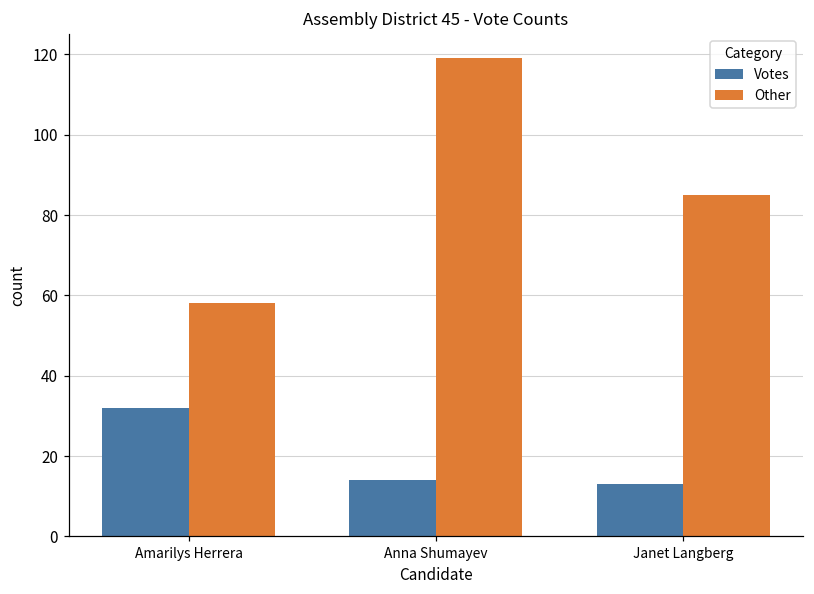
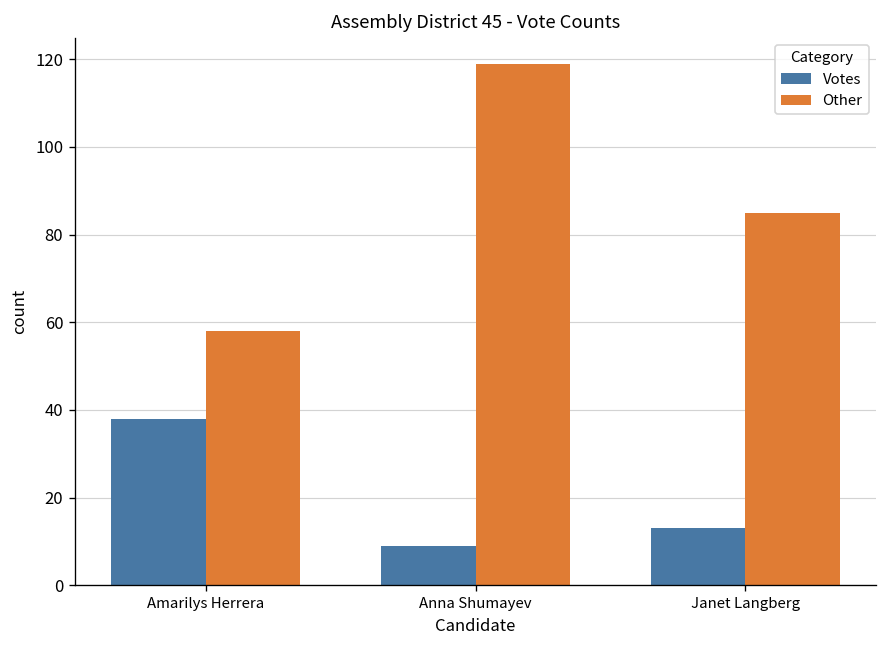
Votes, Amarilys Herrera: 32 -> 38
Votes, Anna Shumayev: 14 -> 9
